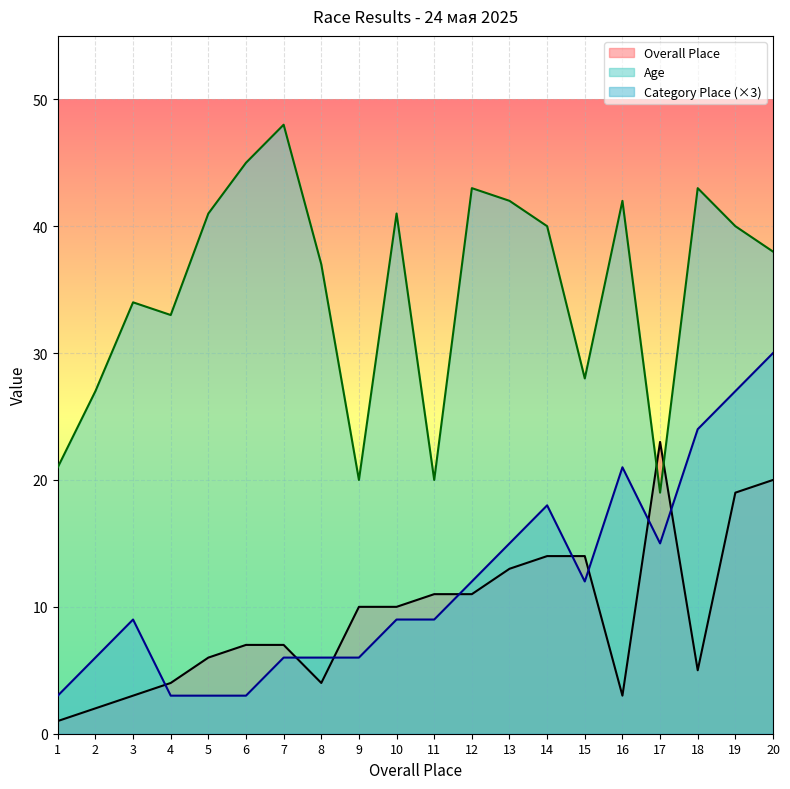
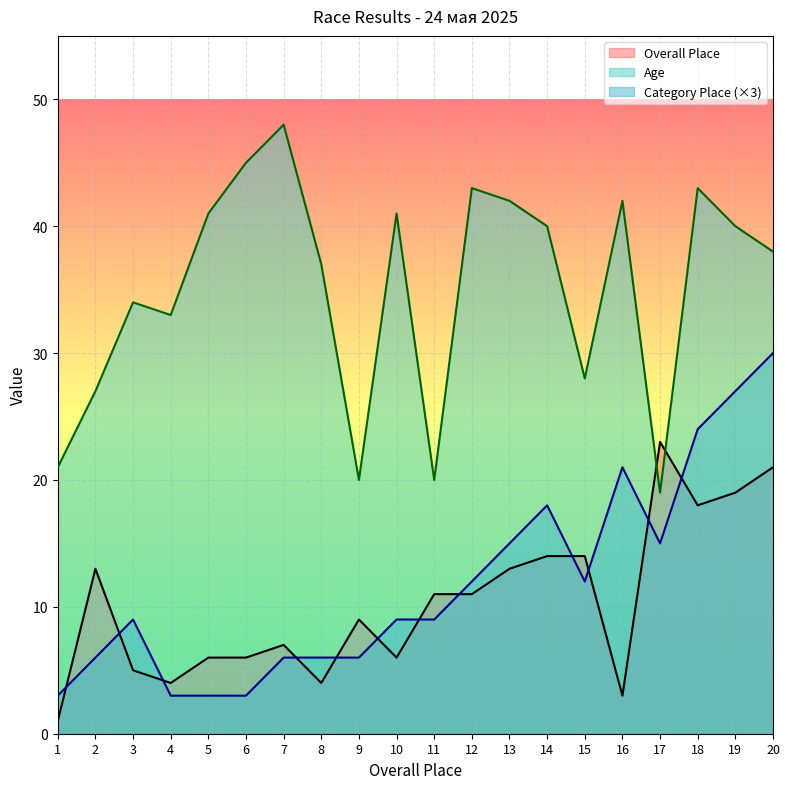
Overall Place, 2: 2 -> 13
Overall Place, 3: 3 -> 5
Overall Place, 6: 7 -> 6
Overall Place, 9: 10 -> 9
Overall Place, 10: 10 -> 6
Overall Place, 18: 5 -> 18
Overall Place, 20: 20 -> 21
